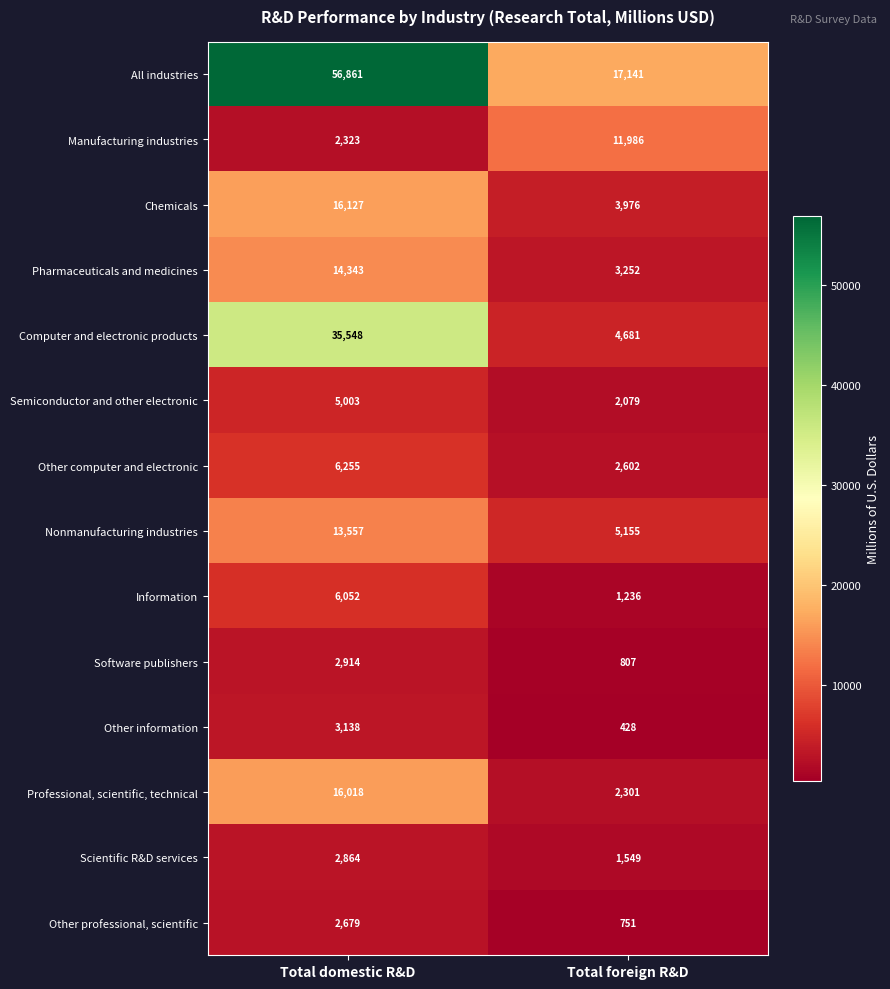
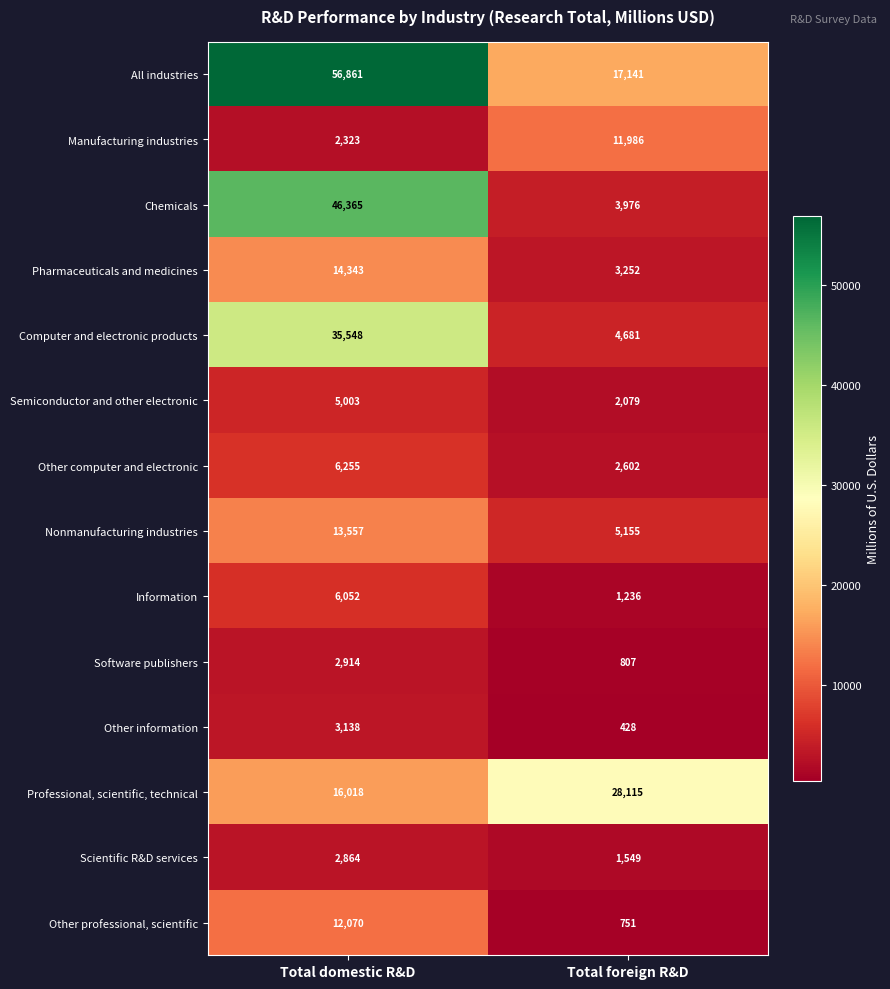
Chemicals, Total domestic R&D: 16,127 -> 46,365
Professional, scientific, technical, Total foreign R&D: 2,301 -> 28,115
Other professional, scientific, Total domestic R&D: 2,679 -> 12,070
